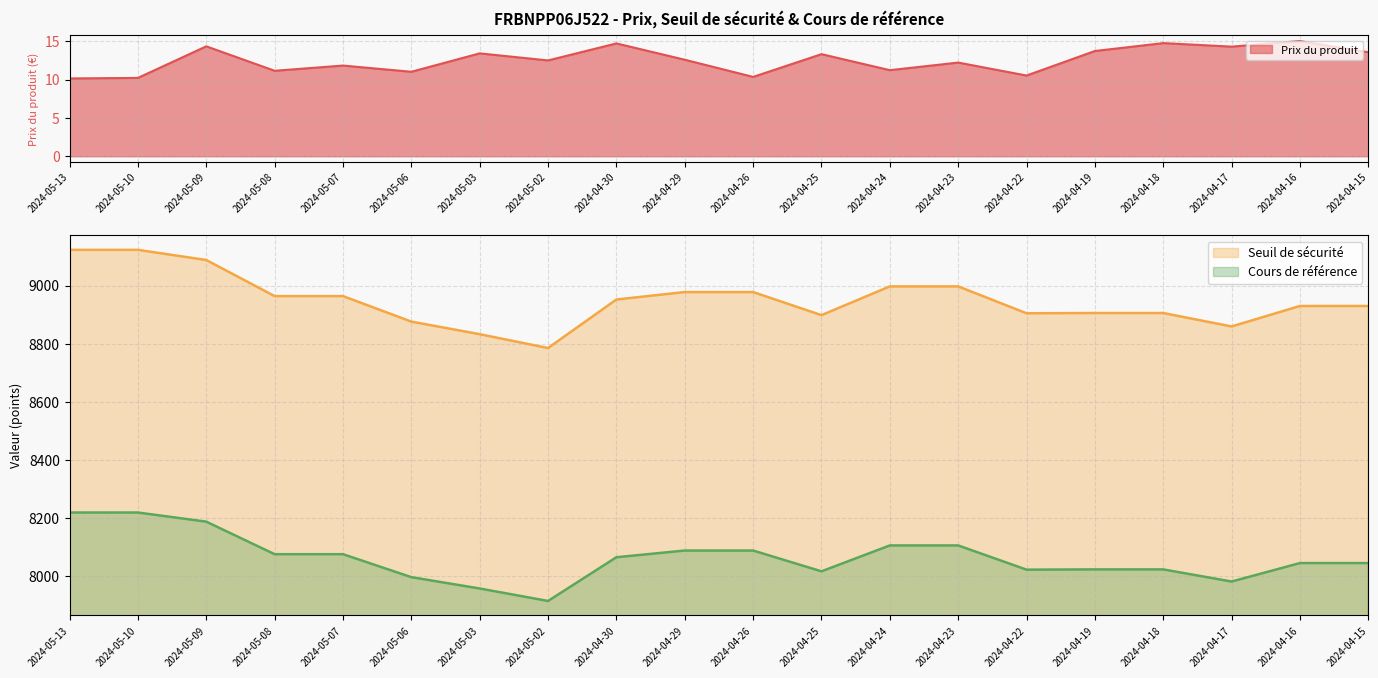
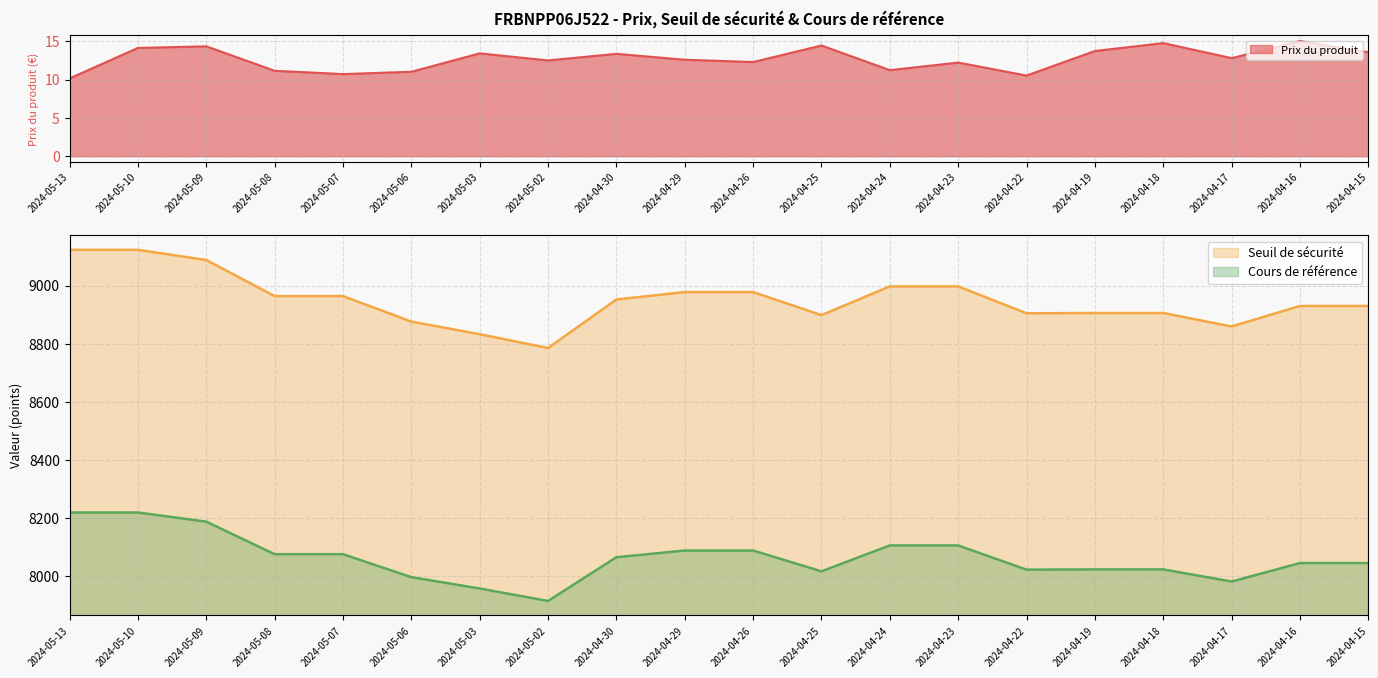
FRBNPP06J522 - Prix, Seuil de sécurité & Cours de référence, 2024-05-10: 10 -> 14
FRBNPP06J522 - Prix, Seuil de sécurité & Cours de référence, 2024-05-07: 12 -> 11
FRBNPP06J522 - Prix, Seuil de sécurité & Cours de référence, 2024-04-30: 15 -> 13
FRBNPP06J522 - Prix, Seuil de sécurité & Cours de référence, 2024-04-26: 10 -> 12
FRBNPP06J522 - Prix, Seuil de sécurité & Cours de référence, 2024-04-25: 13 -> 14
FRBNPP06J522 - Prix, Seuil de sécurité & Cours de référence, 2024-04-17: 14 -> 13
